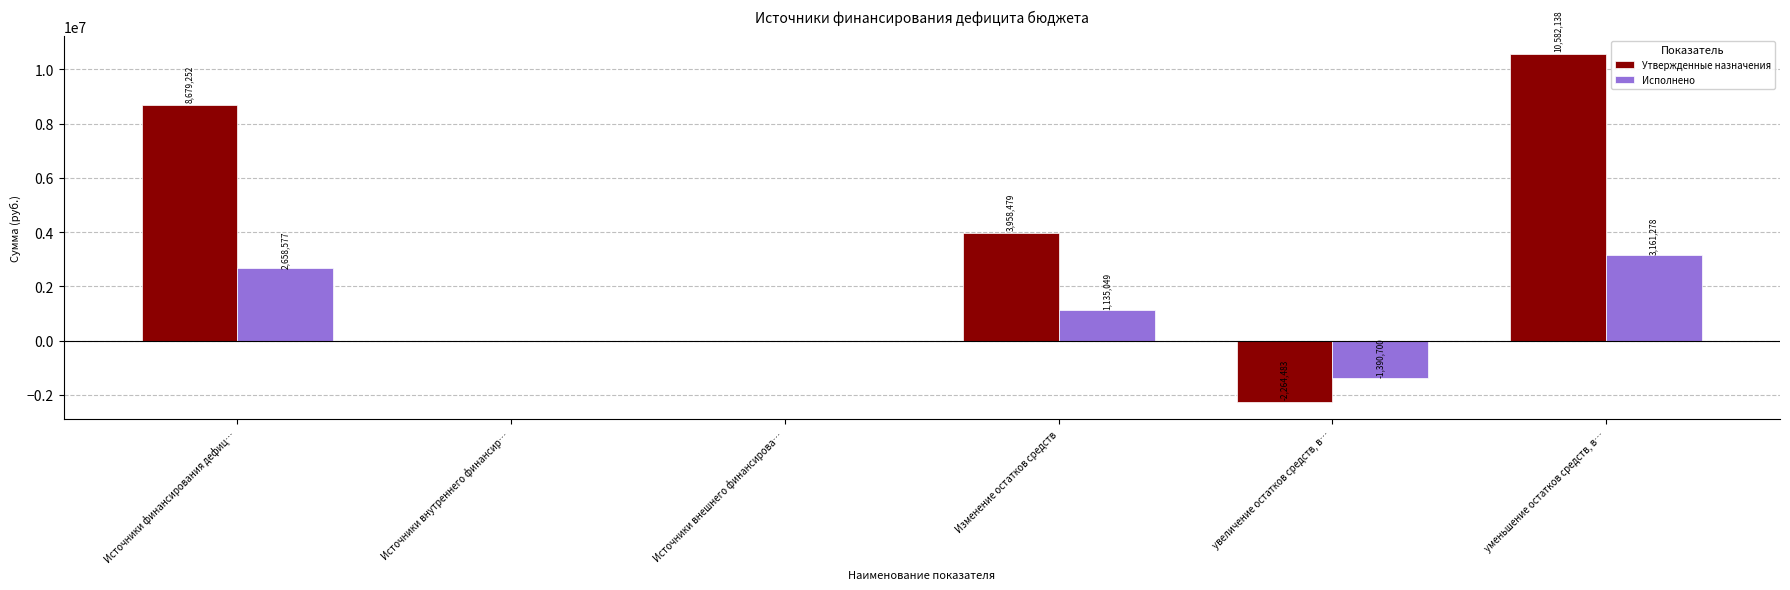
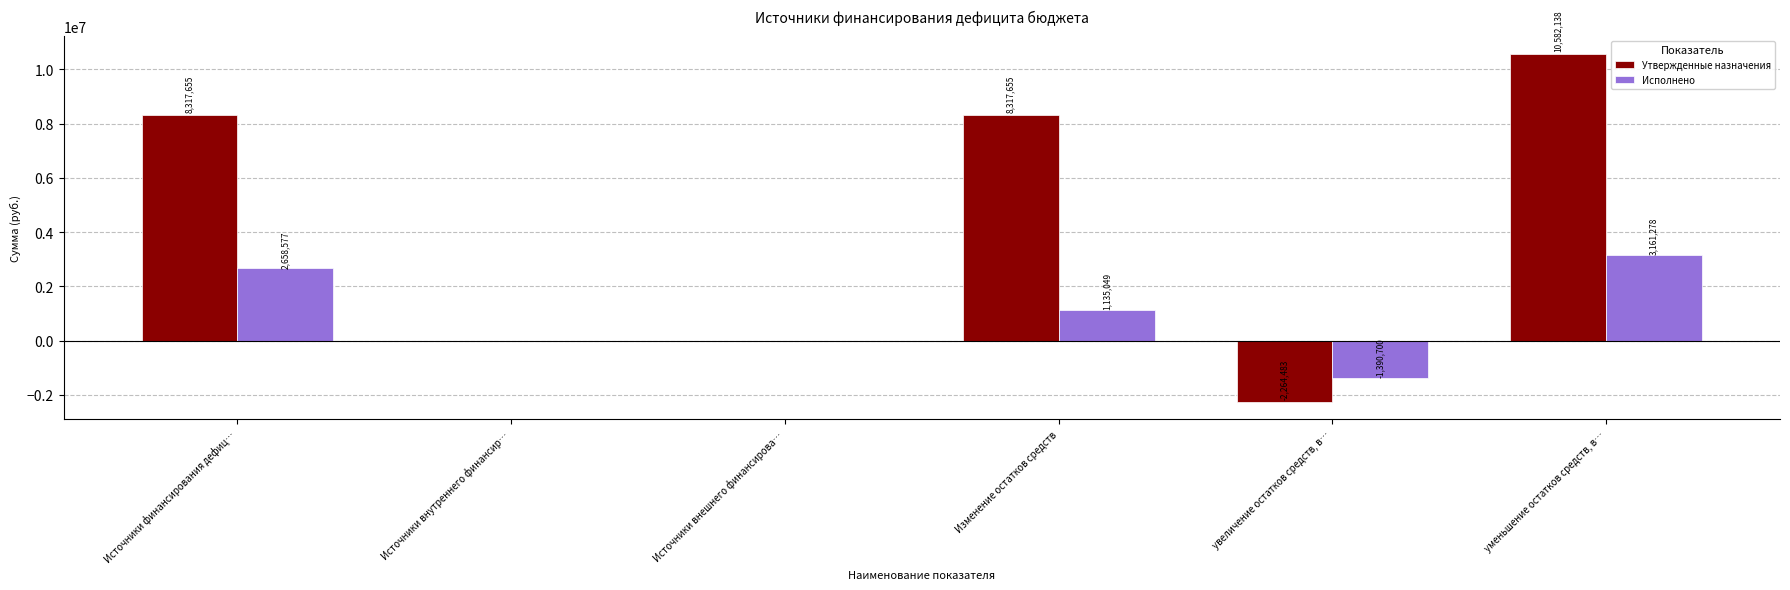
Утвержденные назначения, Источники финансирования дефиц…: 8,679,252 -> 8,317,655
Утвержденные назначения, Изменение остатков средств: 3,958,479 -> 8,317,655
